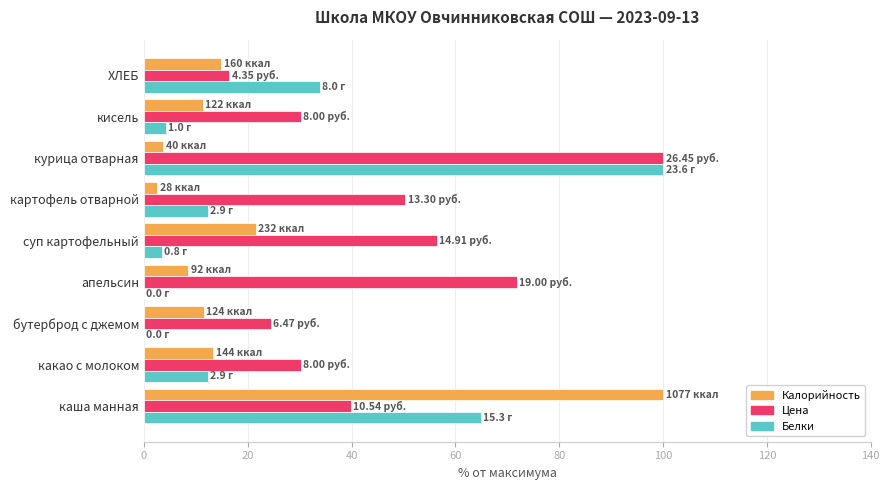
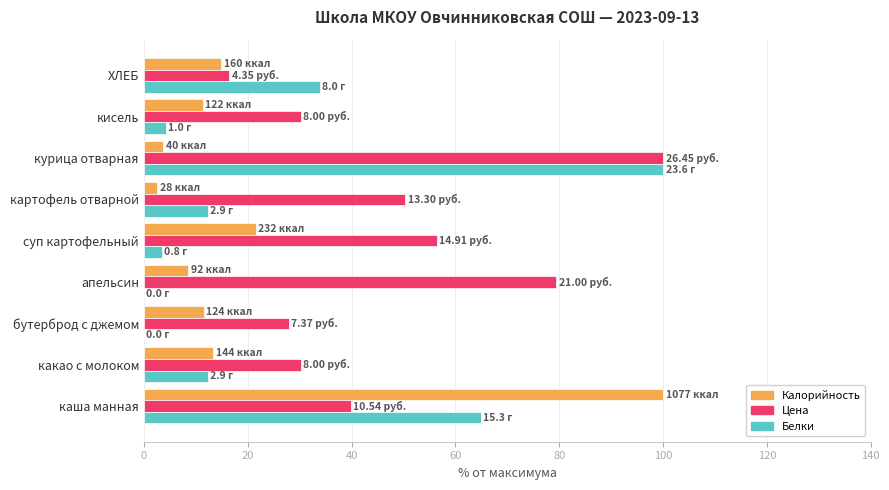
Цена, апельсин: 19.00 -> 21.00
Цена, бутерброд с джемом: 6.47 -> 7.37
